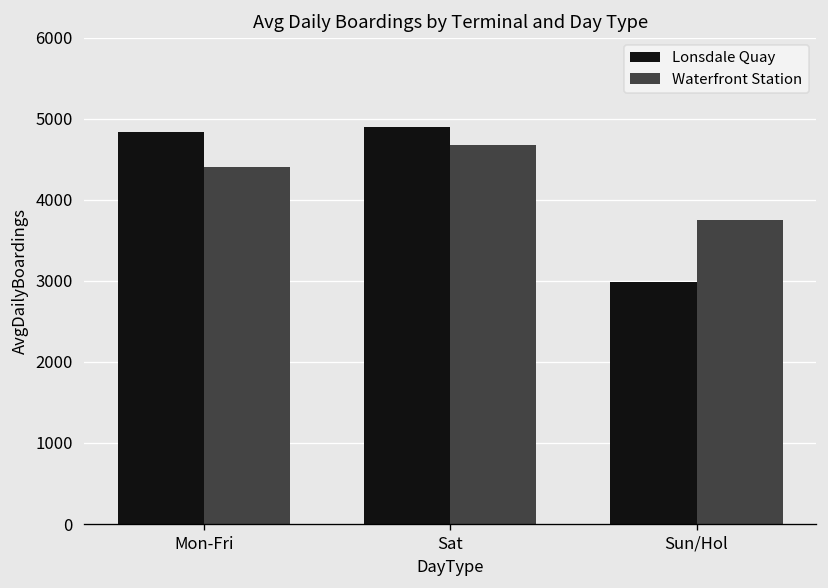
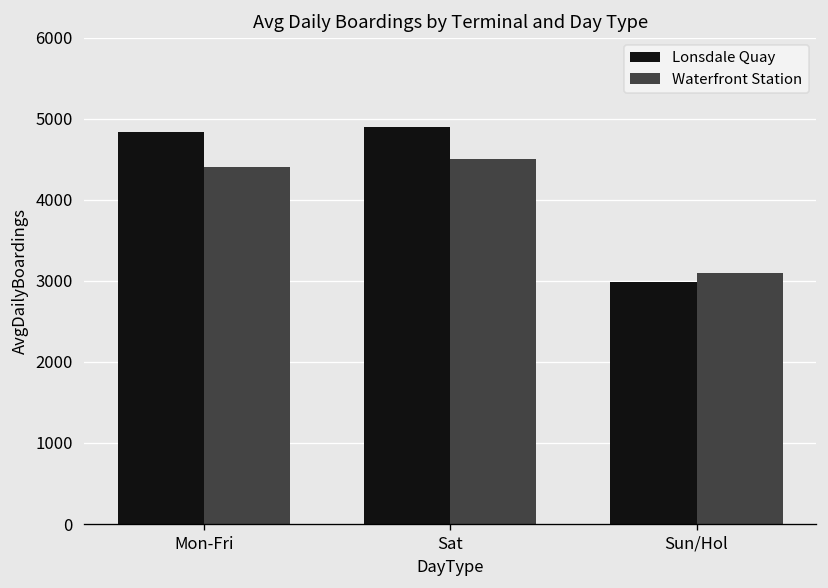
Waterfront Station, Sat: 4700 -> 4500
Waterfront Station, Sun/Hol: 3800 -> 3100
